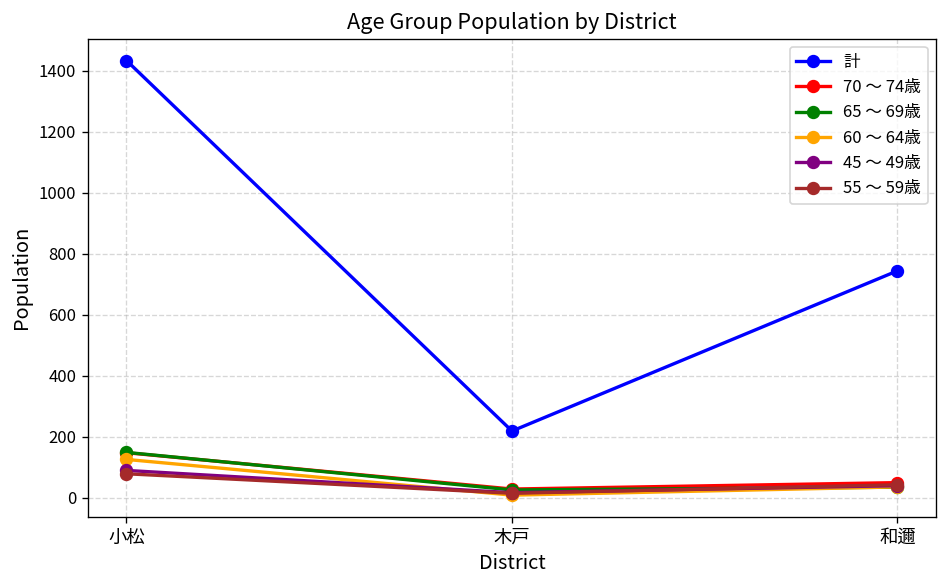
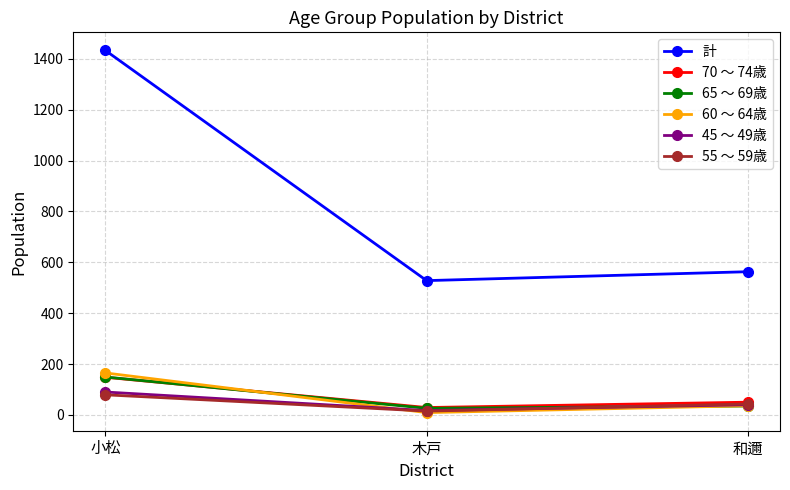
60 ～ 64歳, 小松: 130 -> 170
計, 木戸: 220 -> 530
計, 和邇: 740 -> 560
